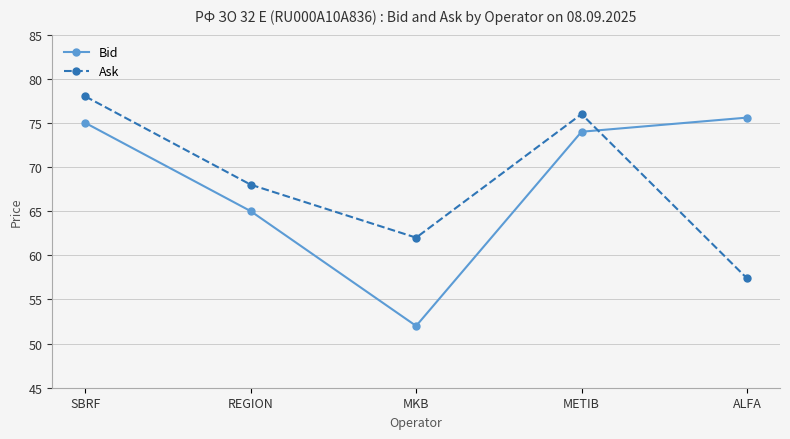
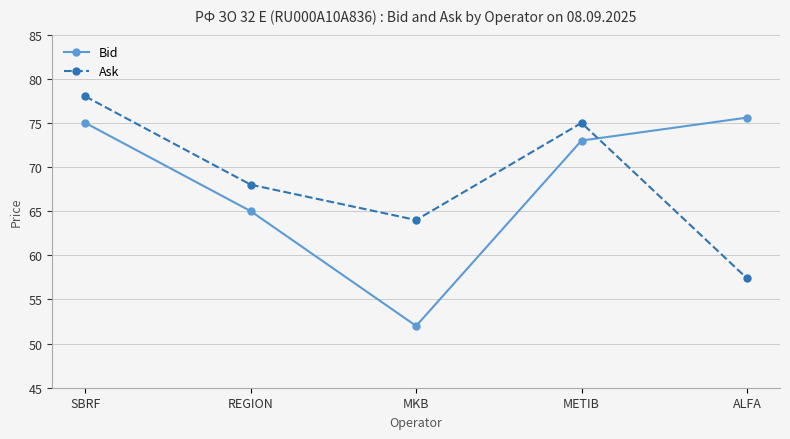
Ask, MKB: 62 -> 64
Bid, METIB: 74 -> 73
Ask, METIB: 76 -> 75
